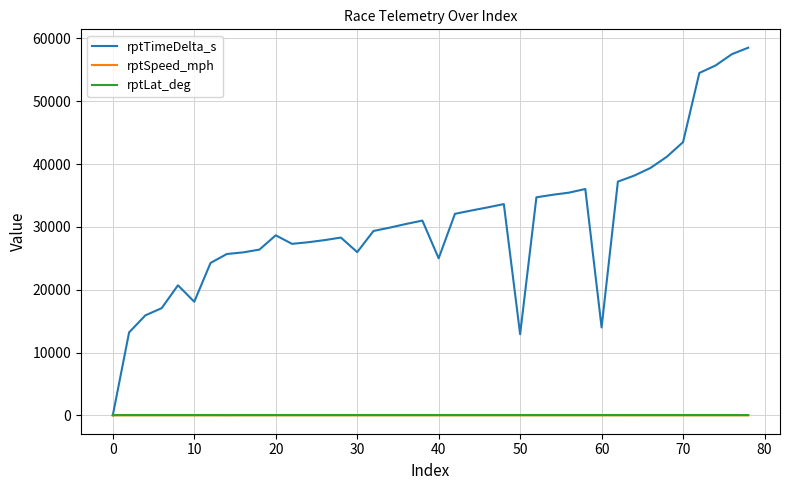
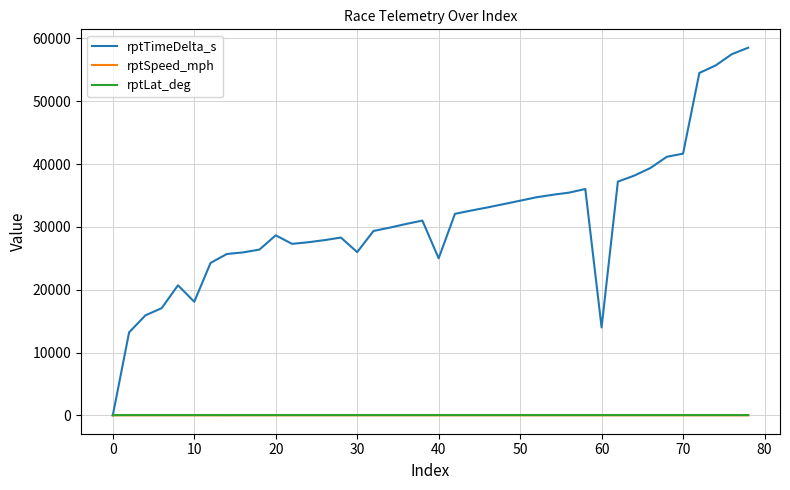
rptTimeDelta_s, 50: 13000 -> 34000
rptTimeDelta_s, 70: 43000 -> 42000
